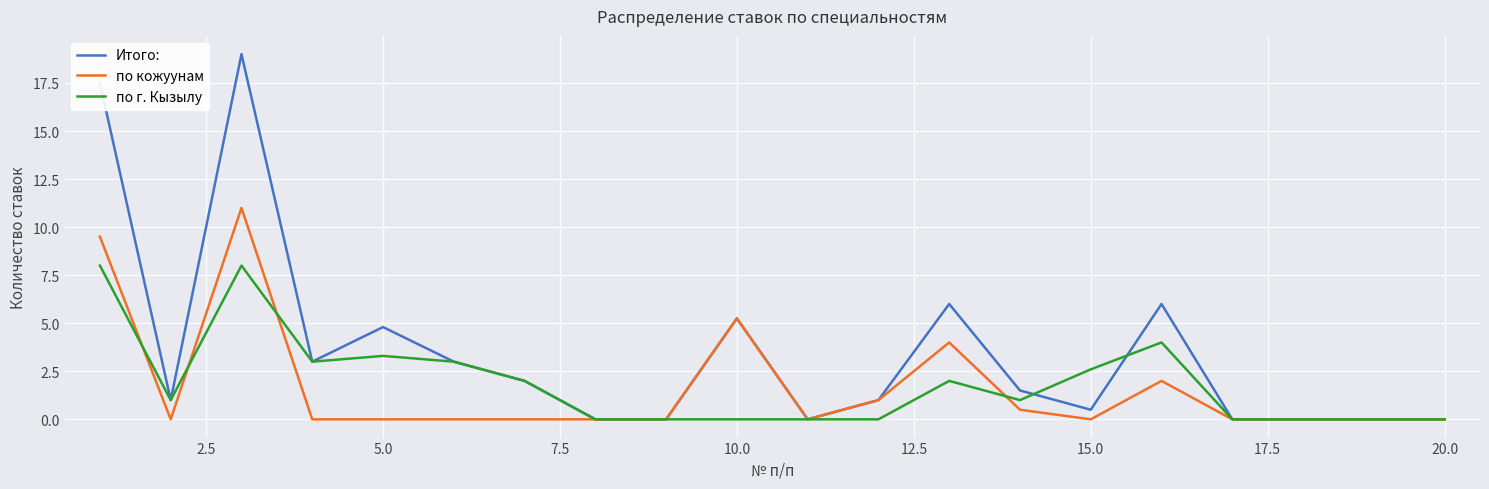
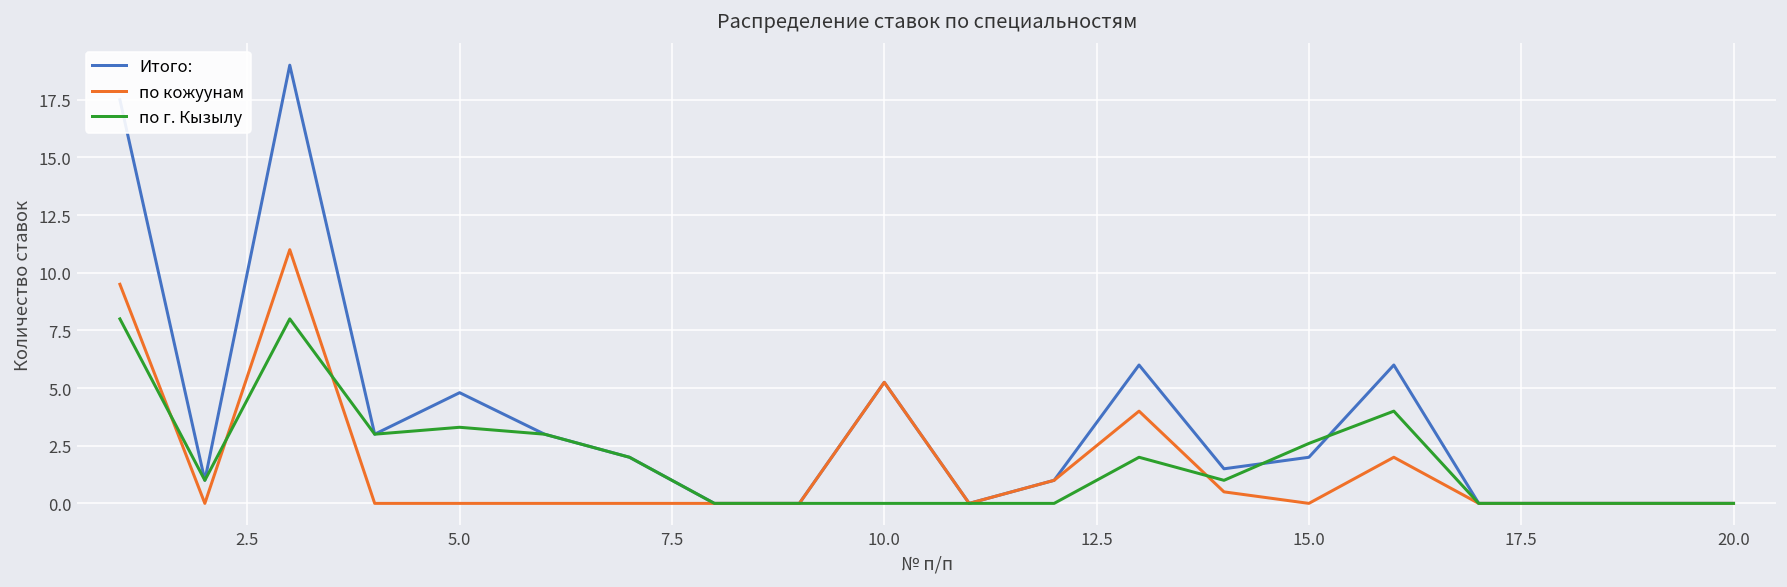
Итого:, 15.0: 0.5 -> 2.0
